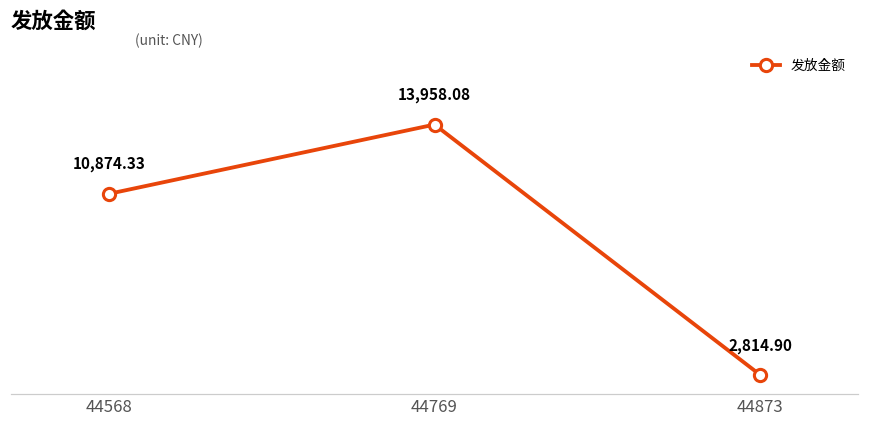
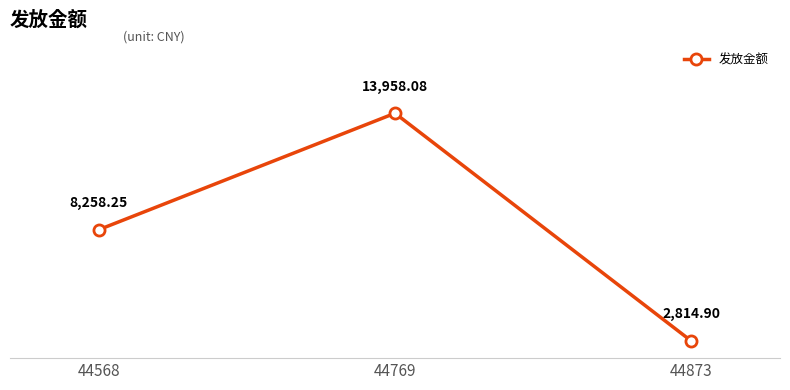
44568: 10,874.33 -> 8,258.25
